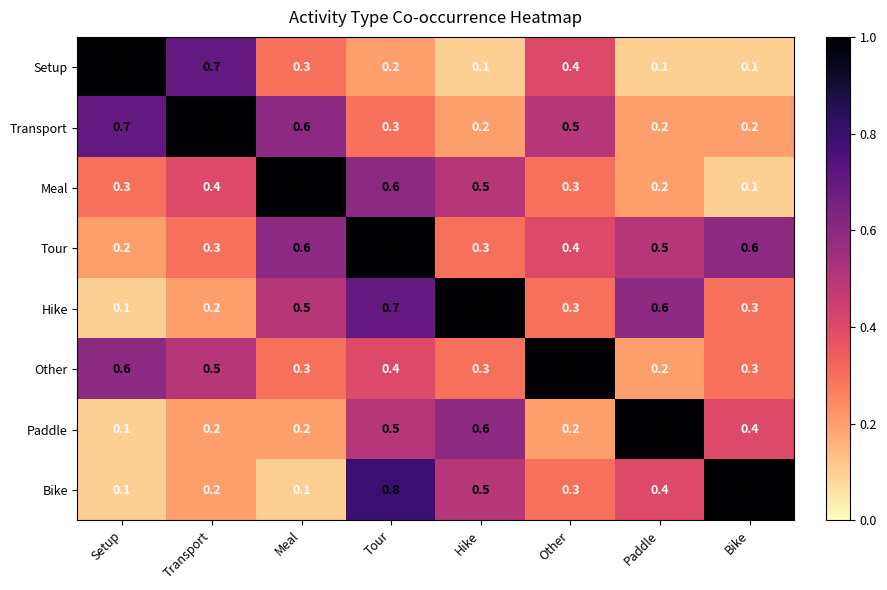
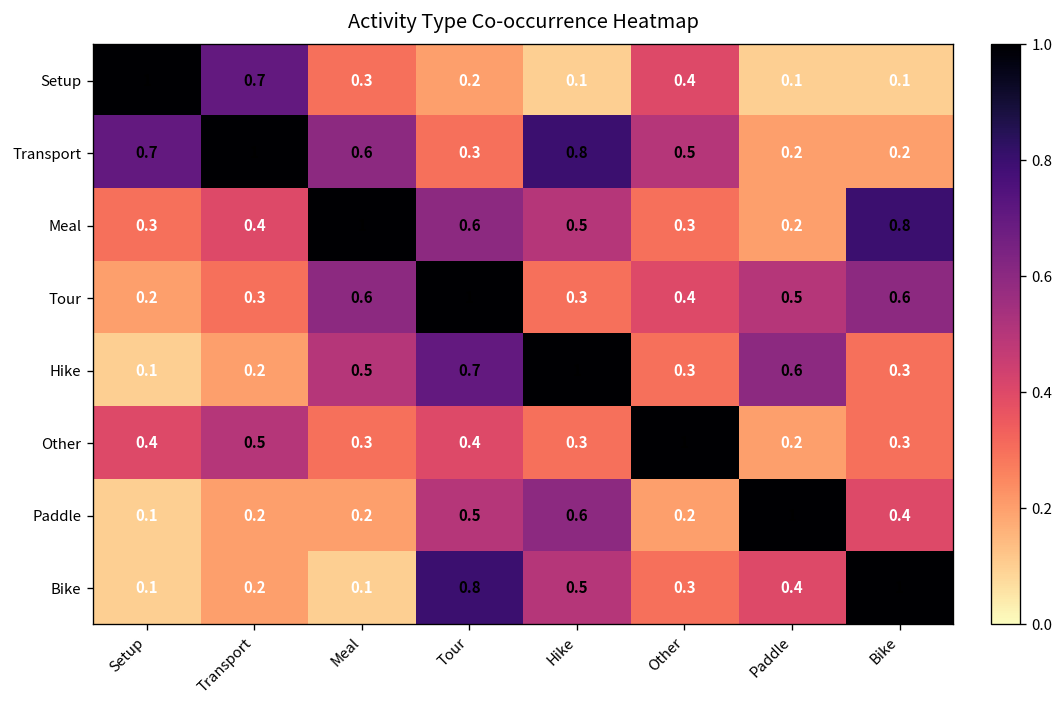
Transport, Hike: 0.2 -> 0.8
Meal, Bike: 0.1 -> 0.8
Other, Setup: 0.6 -> 0.4
